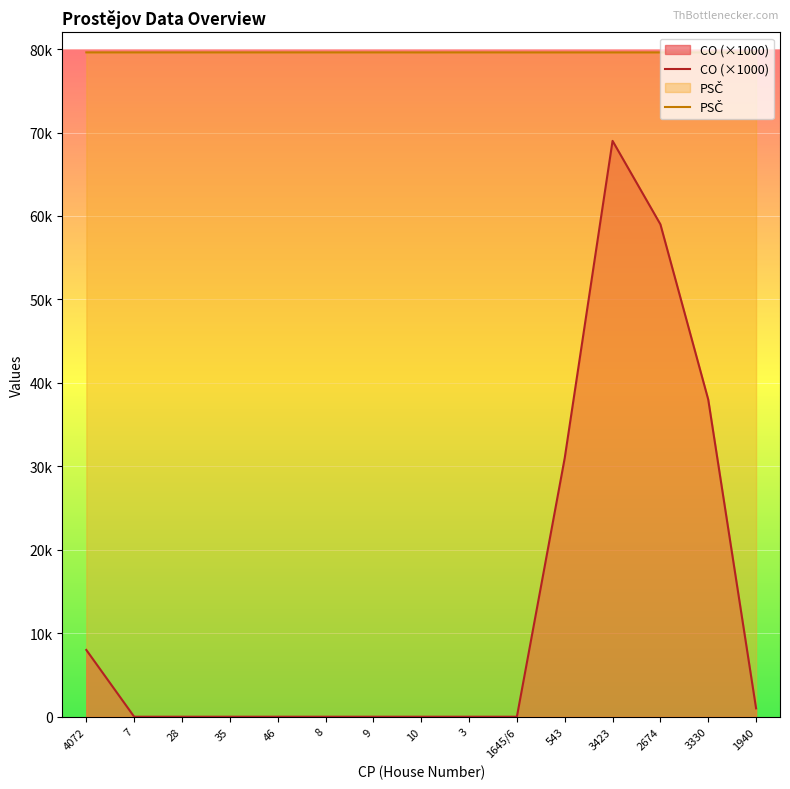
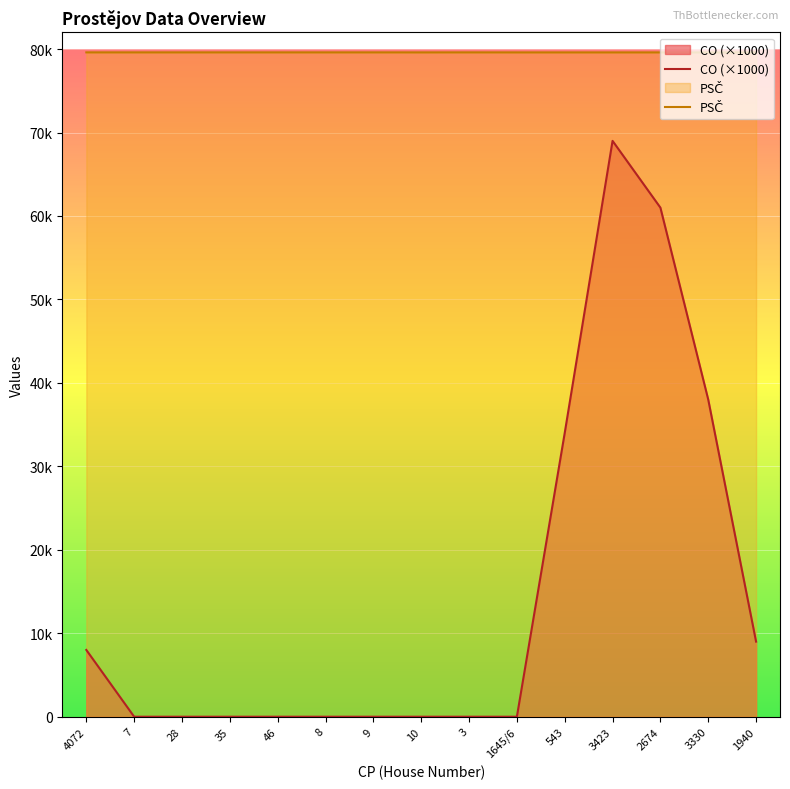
CO (×1000), 543: 31000 -> 34000
CO (×1000), 2674: 59000 -> 61000
CO (×1000), 1940: 1000 -> 9000
